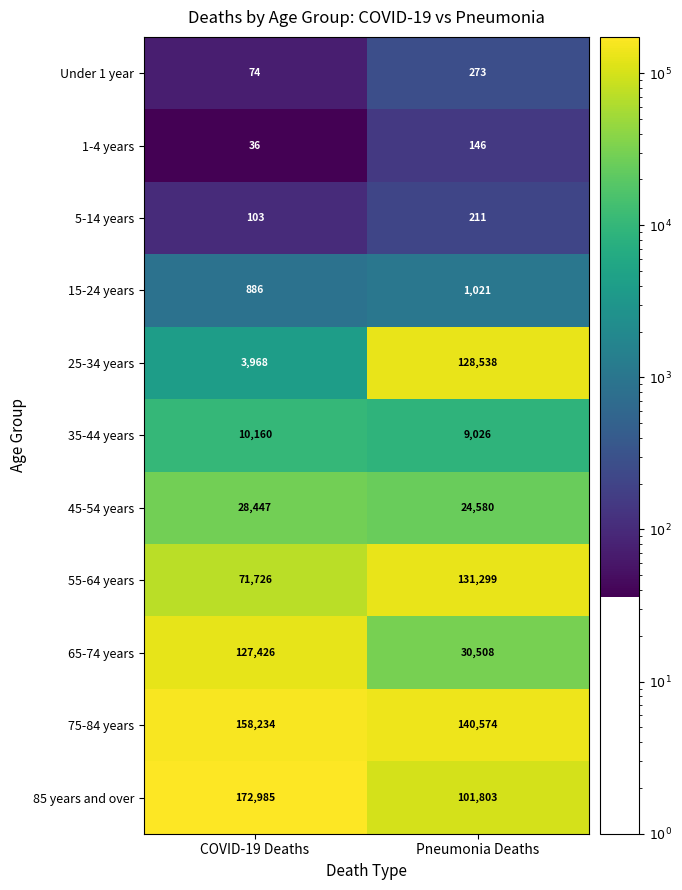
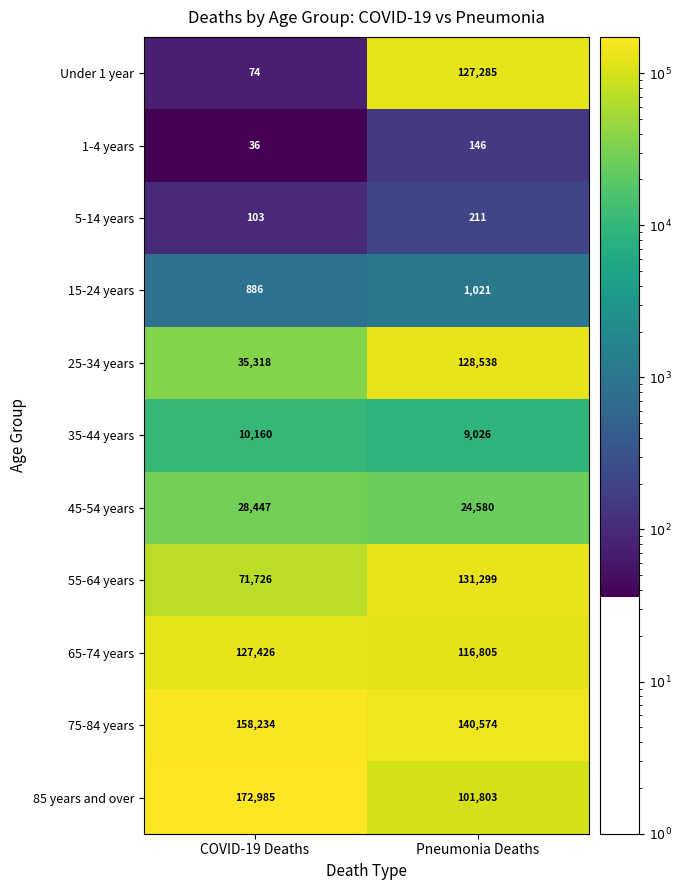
Under 1 year, Pneumonia Deaths: 273 -> 127,285
25-34 years, COVID-19 Deaths: 3,968 -> 35,318
65-74 years, Pneumonia Deaths: 30,508 -> 116,805
